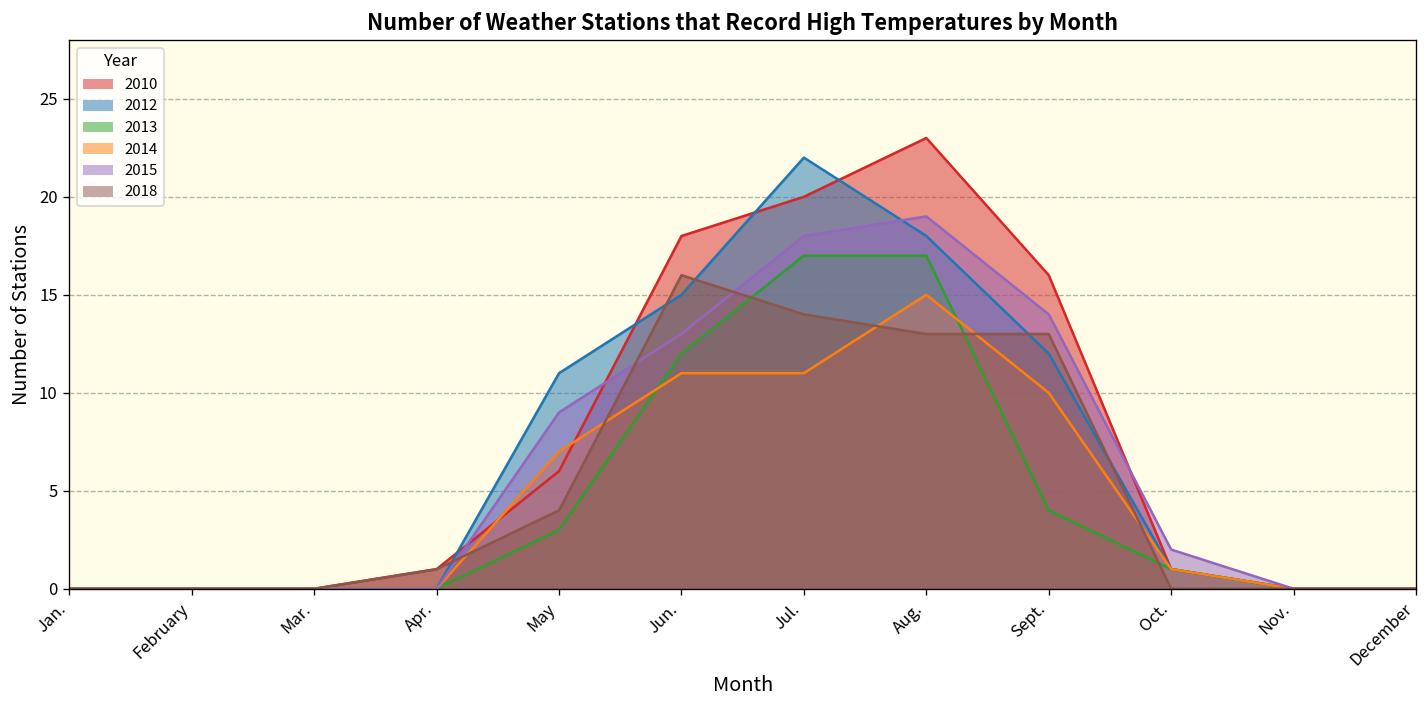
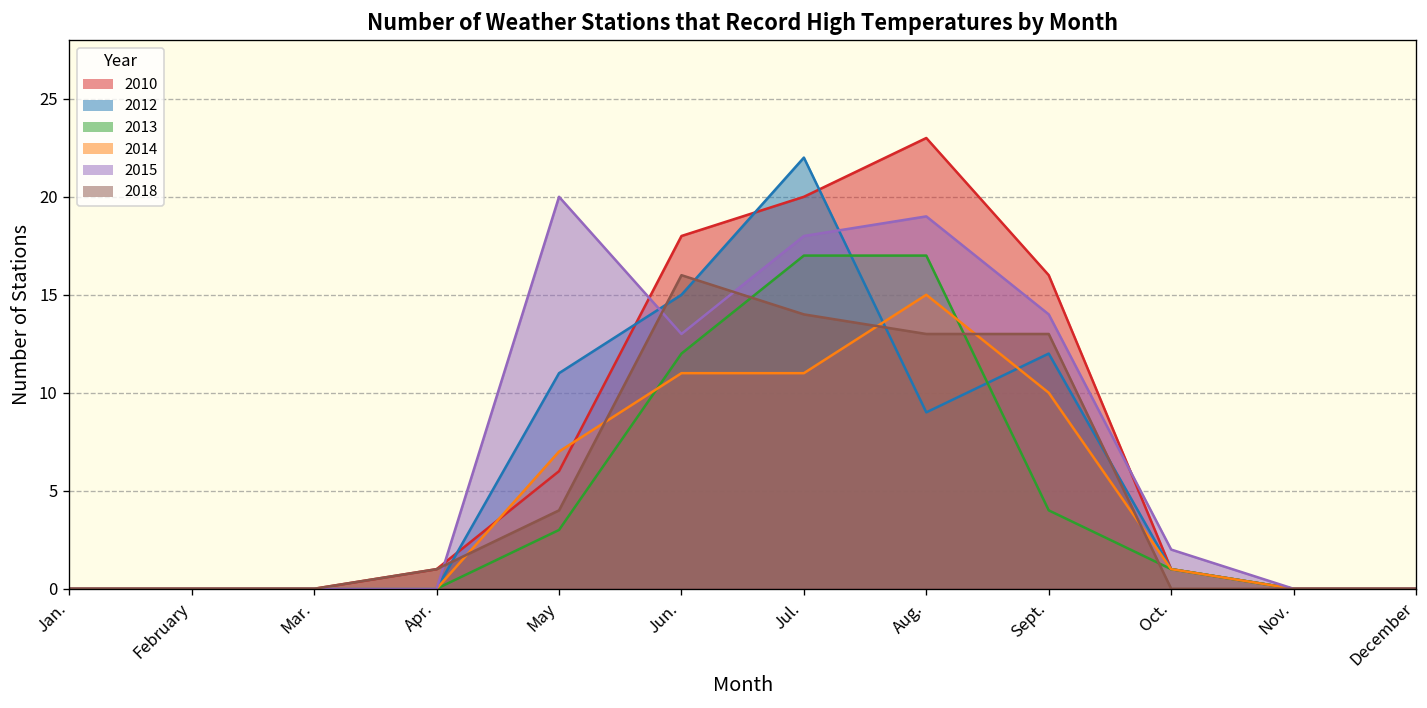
2015, May: 9 -> 20
2012, Aug.: 18 -> 9
